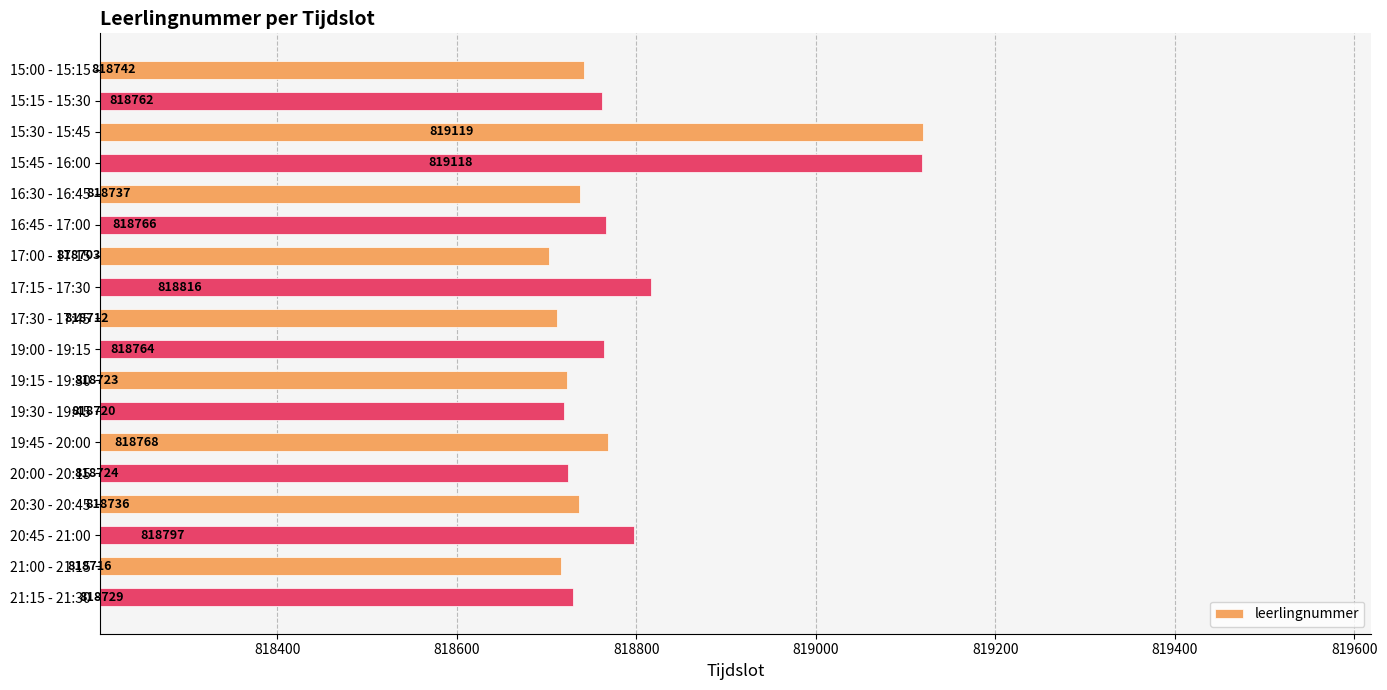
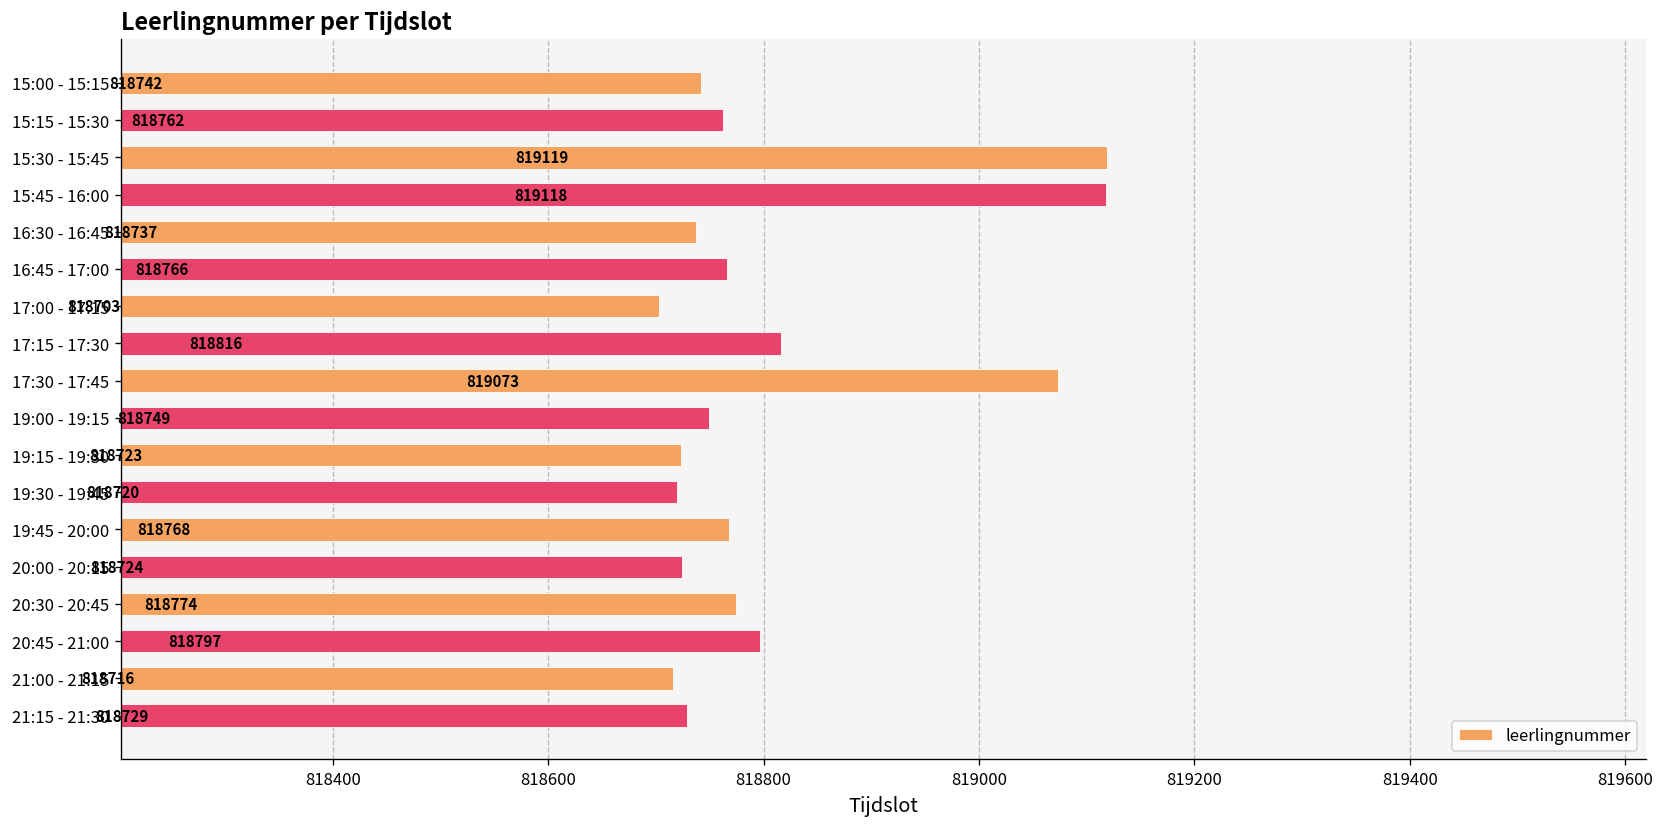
17:30 - 17:45: 818712 -> 819073
19:00 - 19:15: 818764 -> 818749
20:30 - 20:45: 818736 -> 818774
